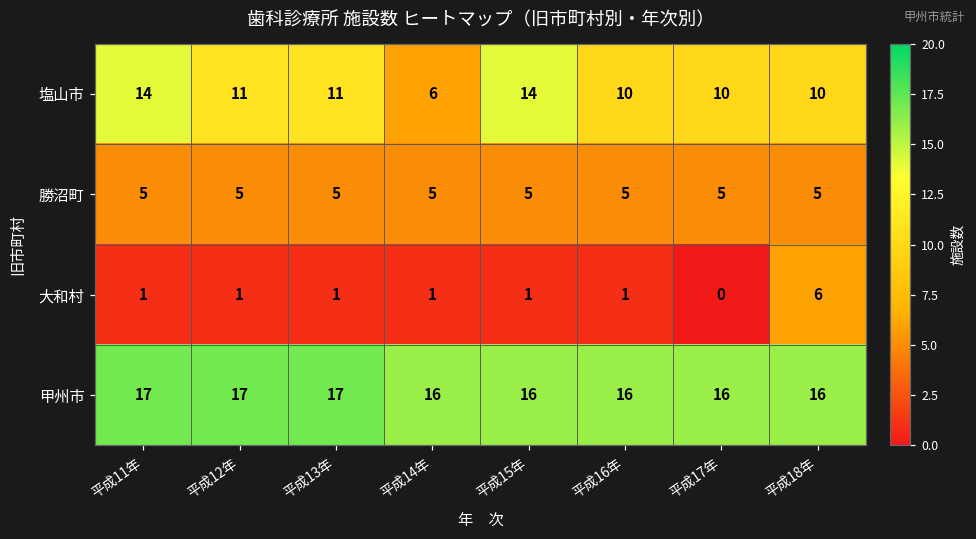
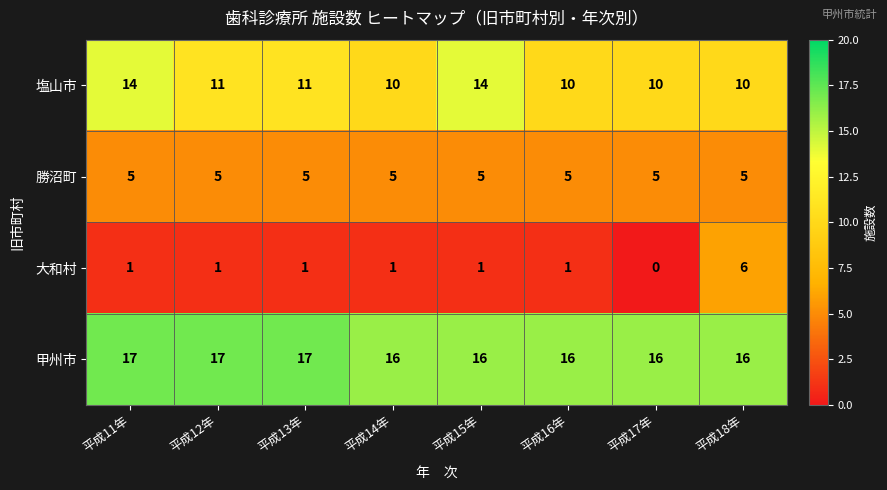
塩山市, 平成14年: 6 -> 10
